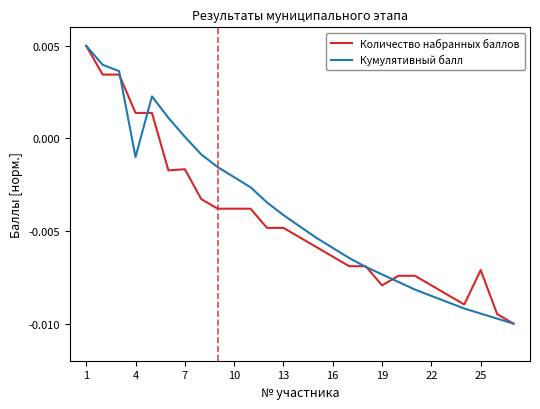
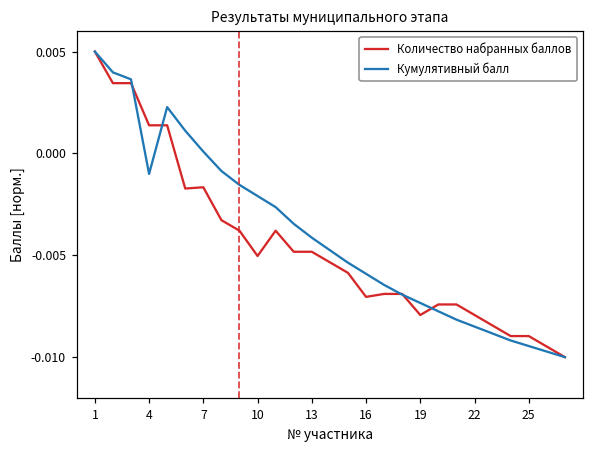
Количество набранных баллов, 10: -0.0038 -> -0.0050
Количество набранных баллов, 16: -0.0064 -> -0.0070
Количество набранных баллов, 25: -0.0071 -> -0.0090
